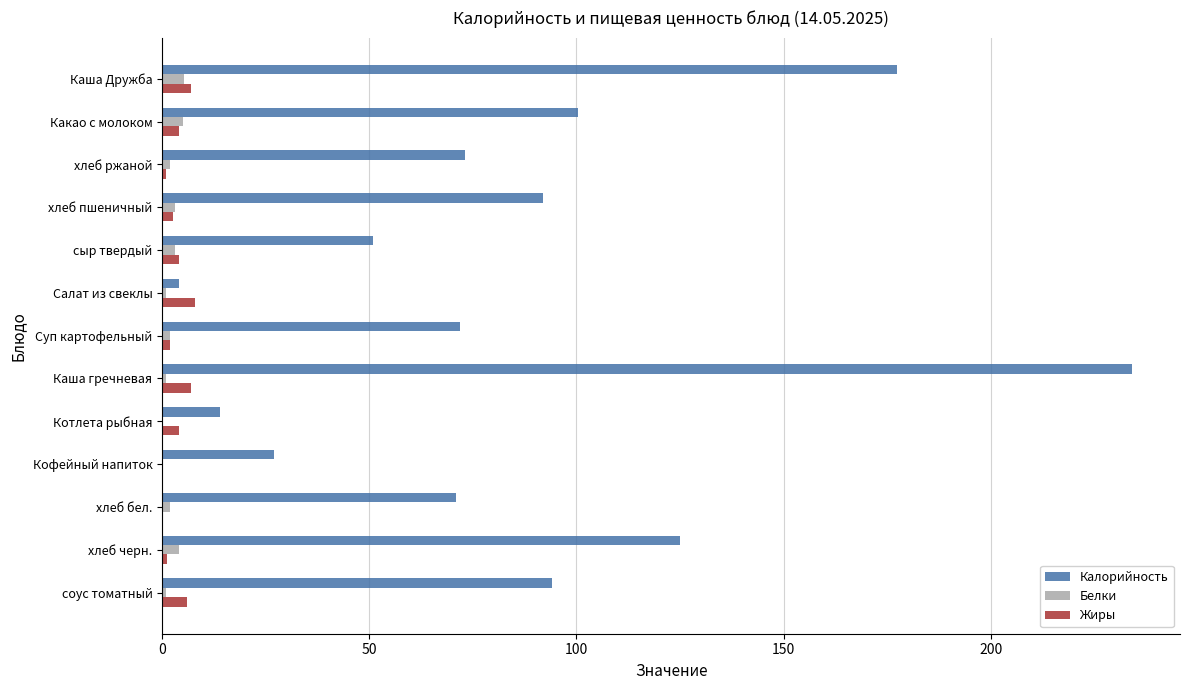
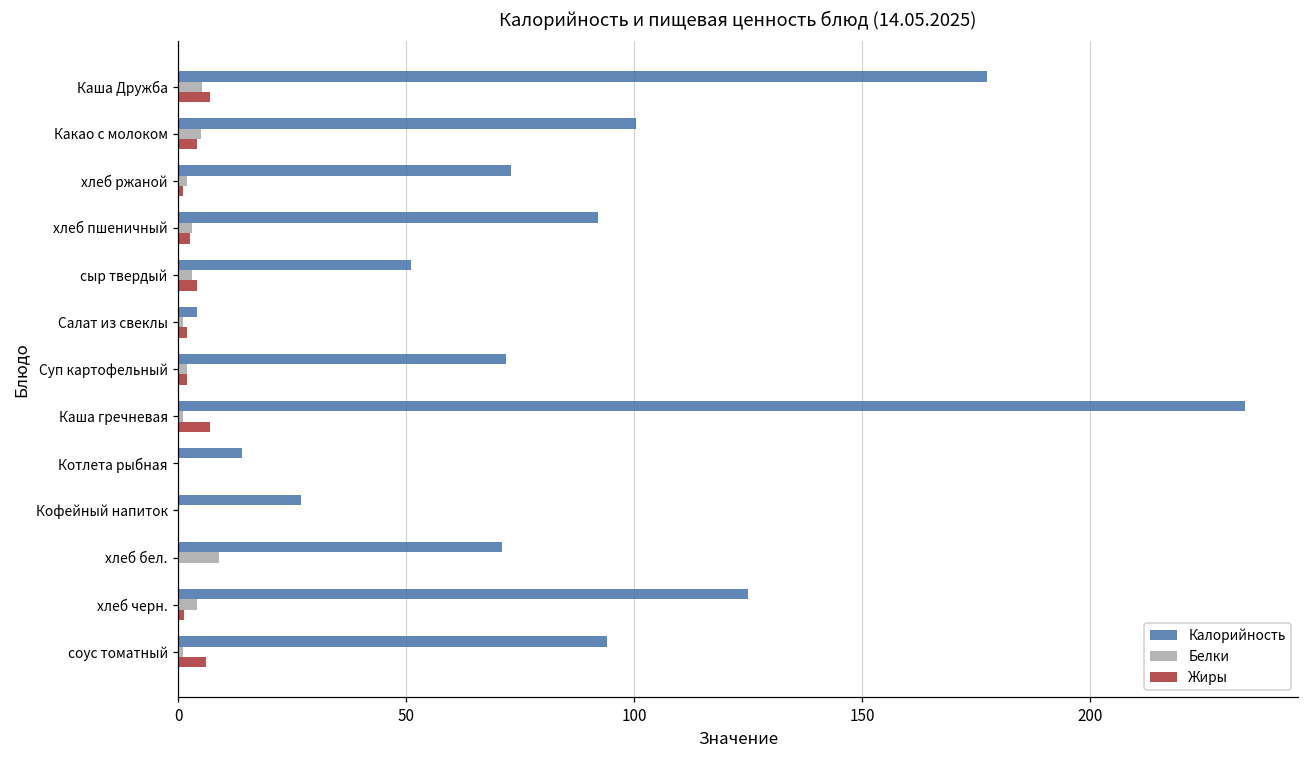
Жиры, Салат из свеклы: 8 -> 2
Жиры, Котлета рыбная: 4 -> 0
Белки, хлеб бел.: 2 -> 9
